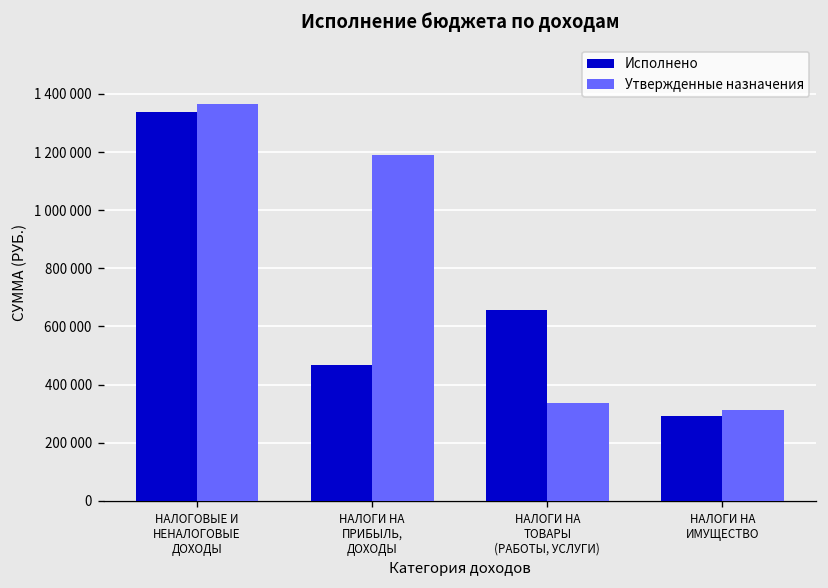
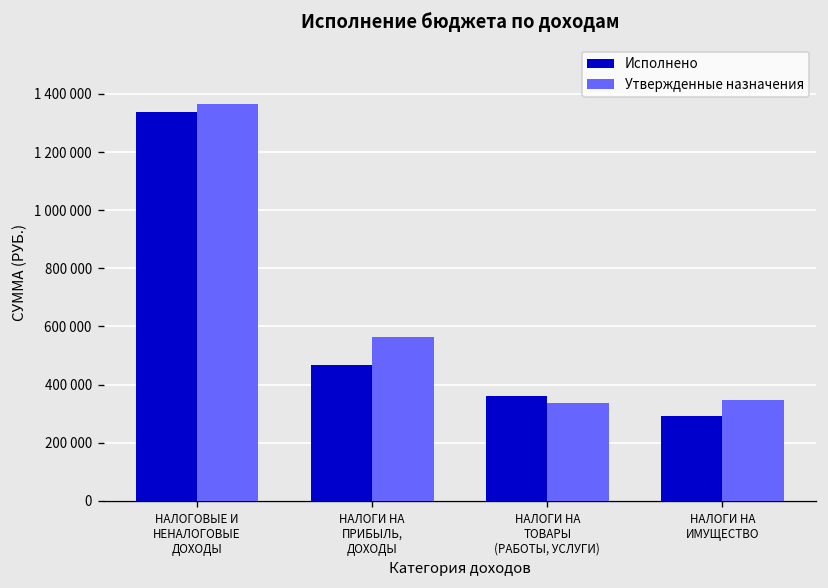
Утвержденные назначения, НАЛОГИ НА ПРИБЫЛЬ, ДОХОДЫ: 1190000 -> 560000
Исполнено, НАЛОГИ НА ТОВАРЫ (РАБОТЫ, УСЛУГИ): 660000 -> 360000
Утвержденные назначения, НАЛОГИ НА ИМУЩЕСТВО: 310000 -> 350000
